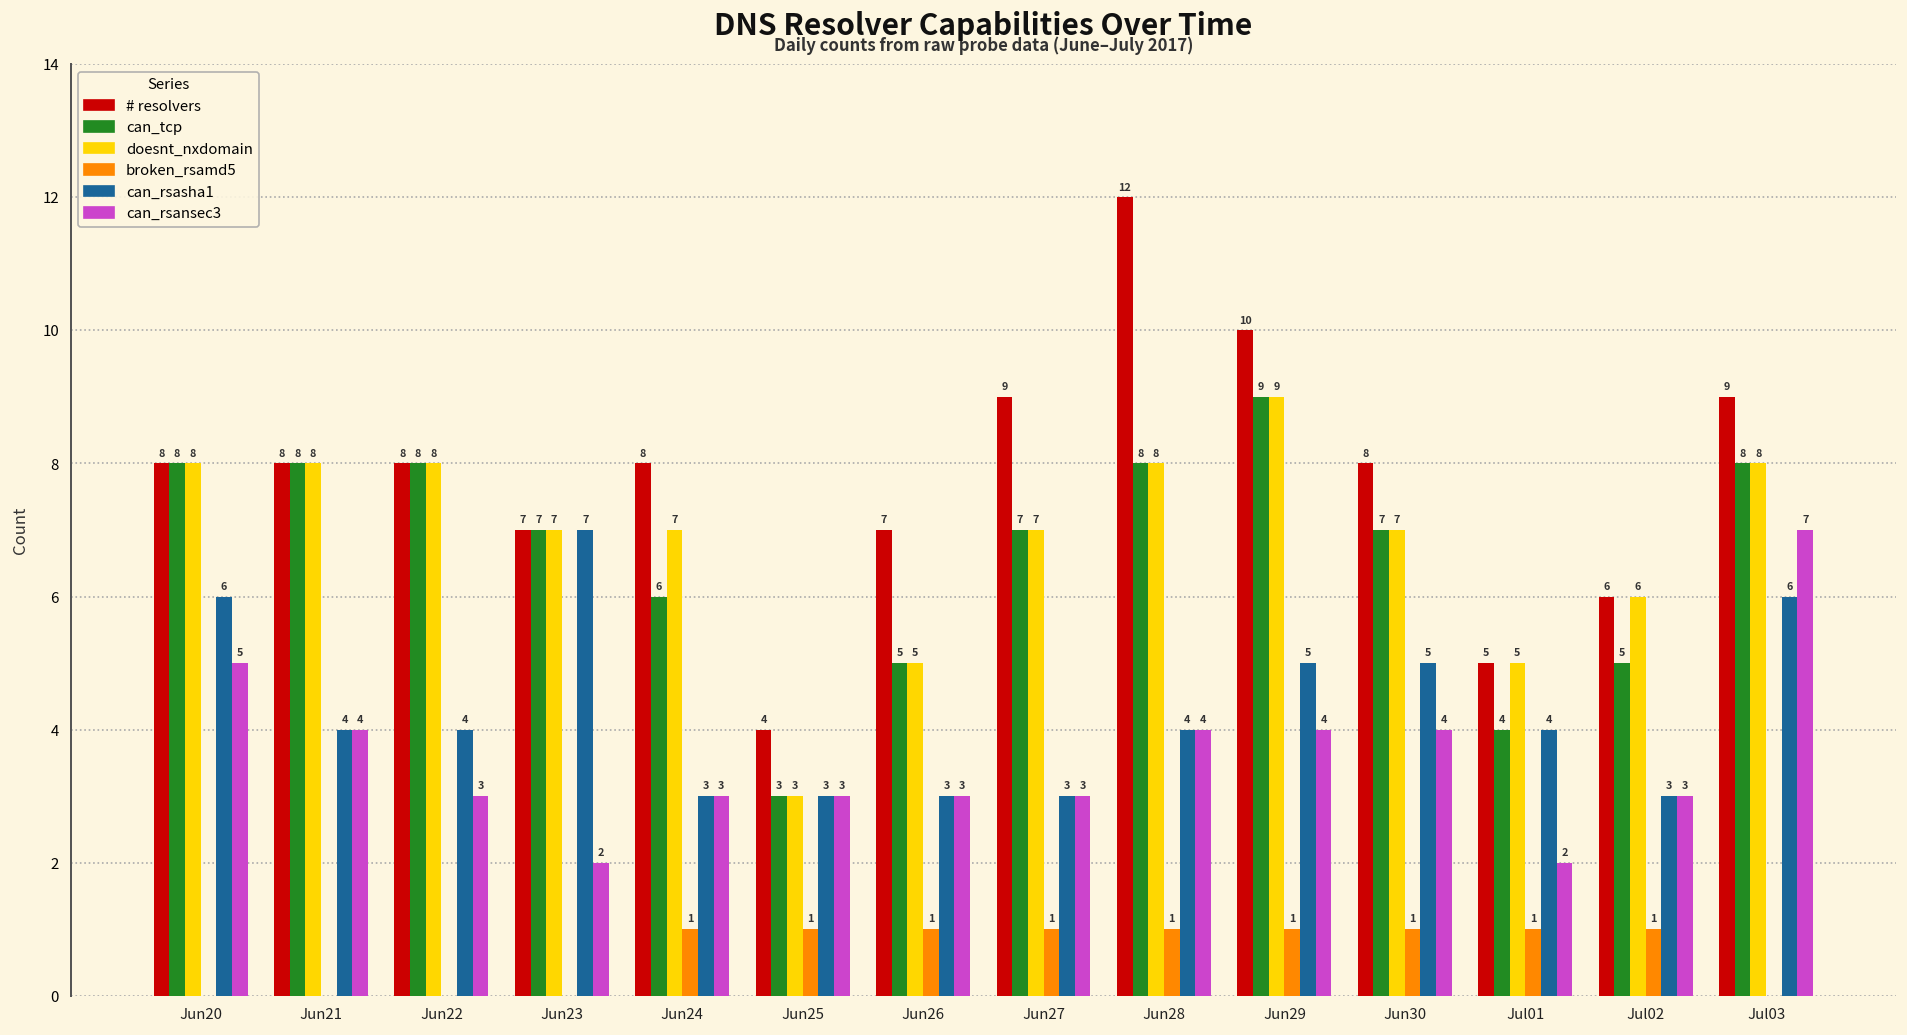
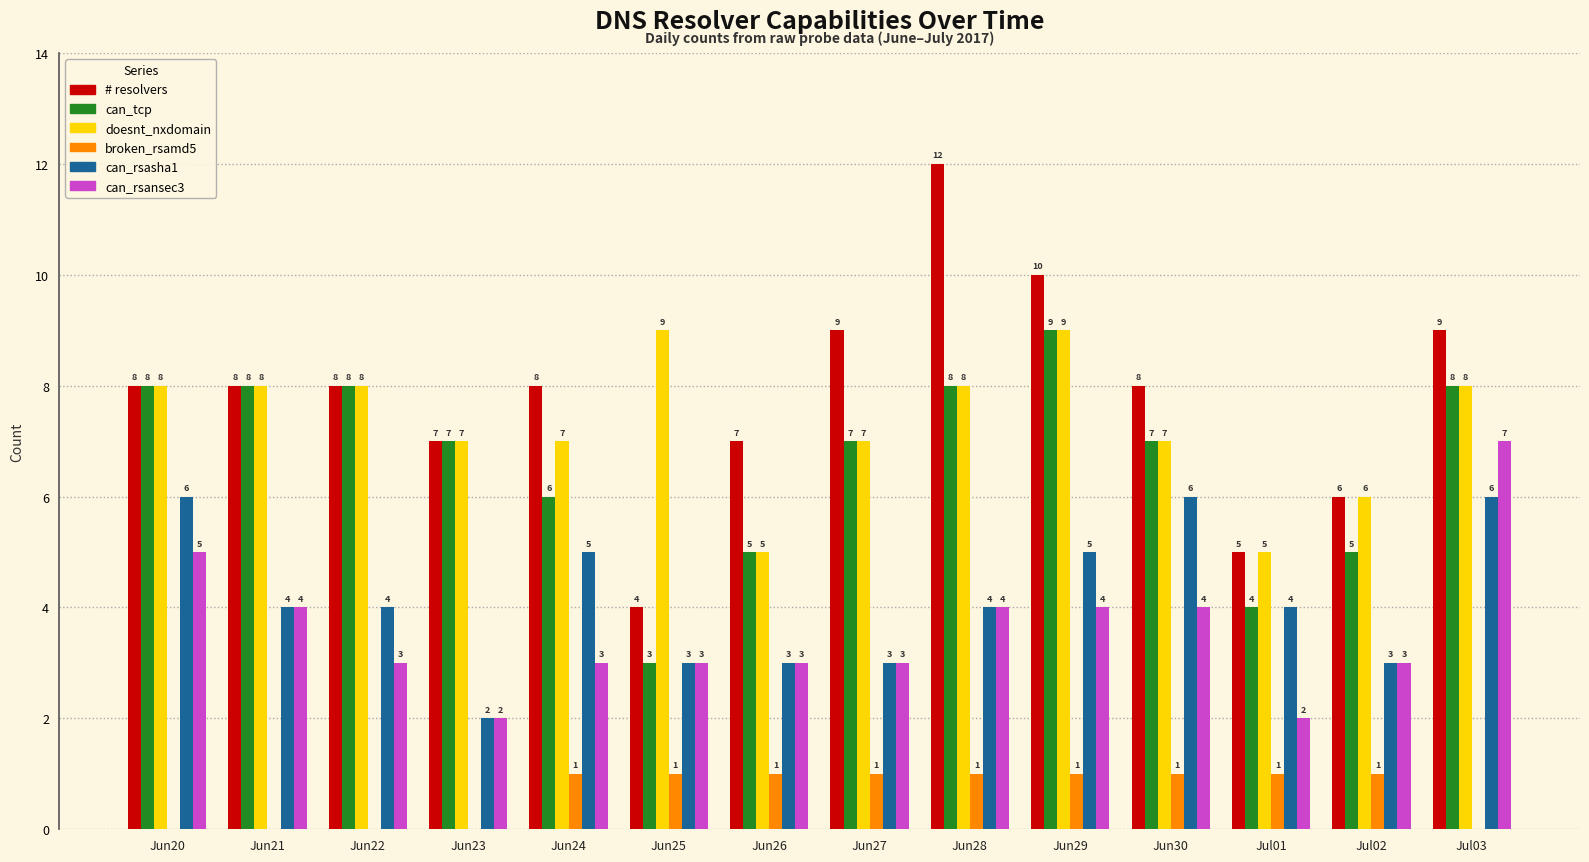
can_rsasha1, Jun23: 7 -> 2
can_rsasha1, Jun24: 3 -> 5
doesnt_nxdomain, Jun25: 3 -> 9
can_rsasha1, Jun30: 5 -> 6
